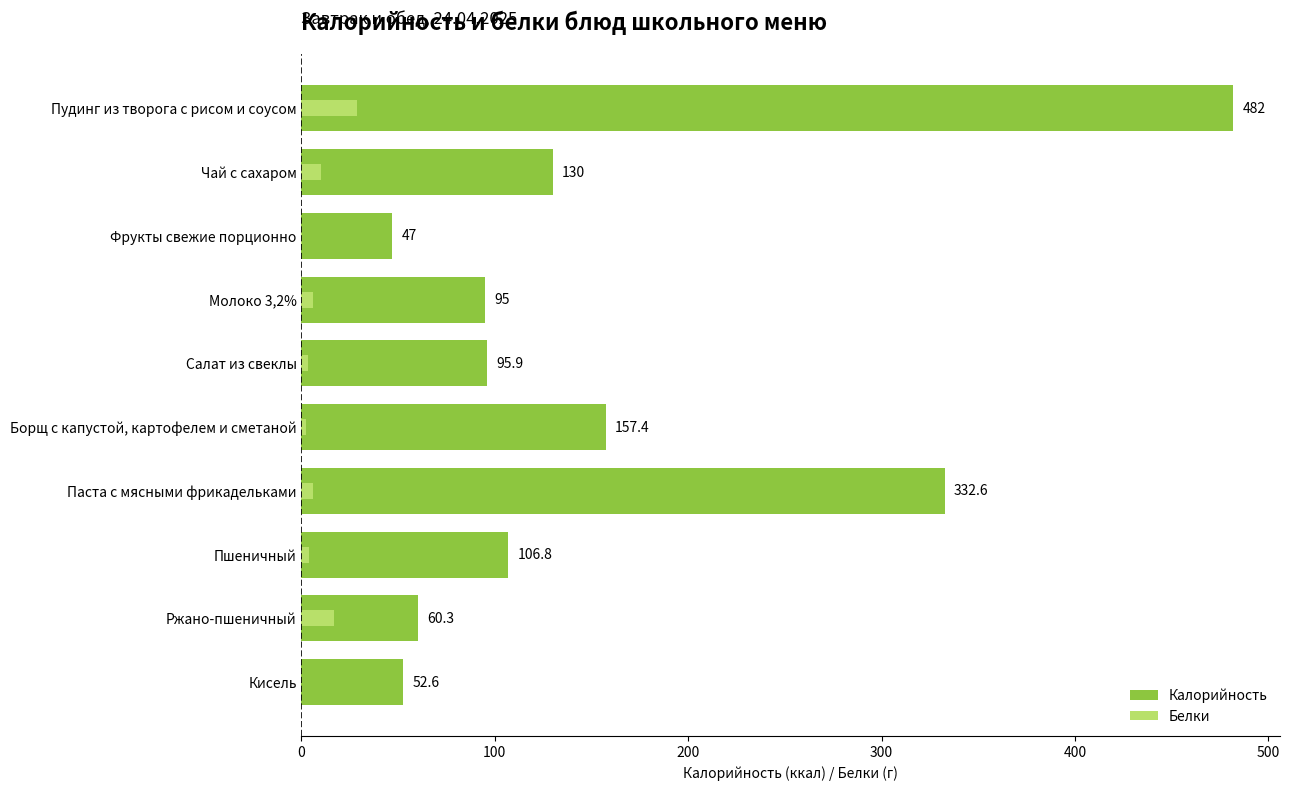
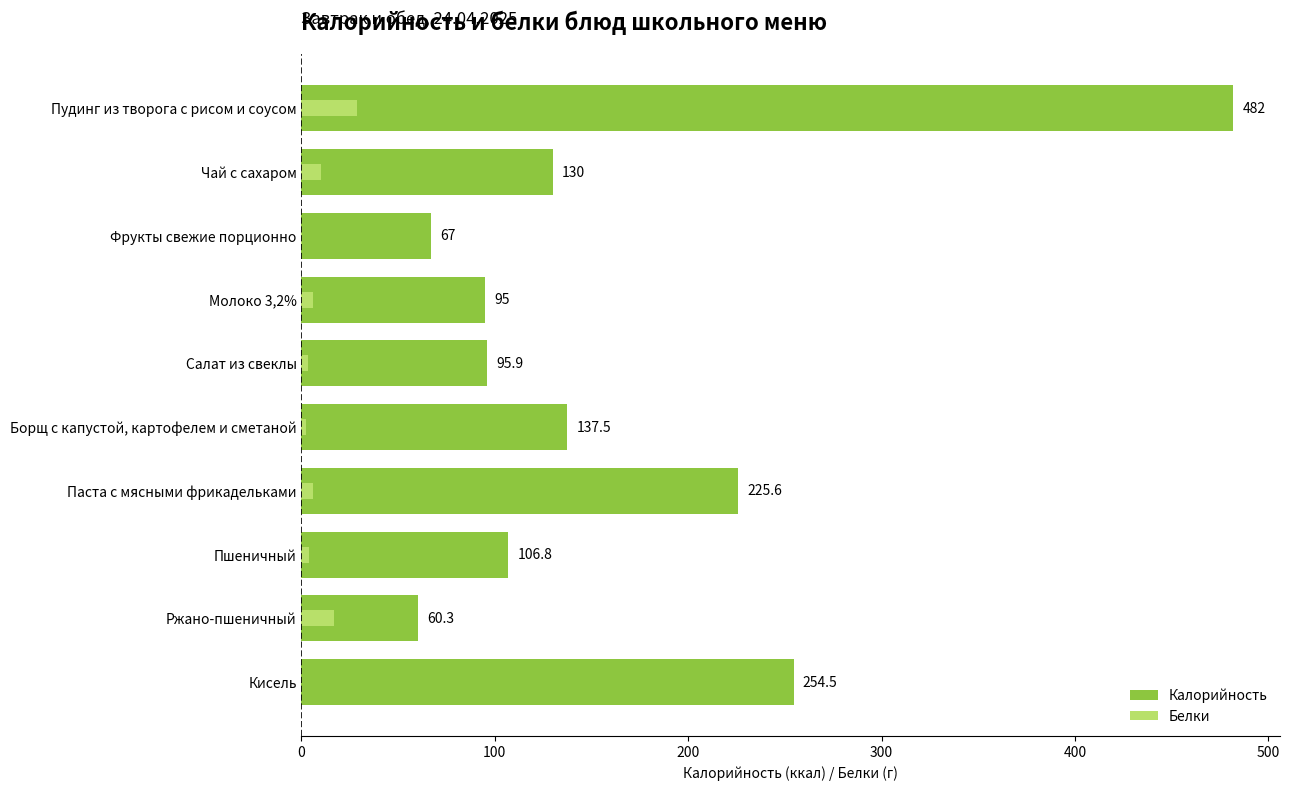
Калорийность, Фрукты свежие порционно: 47 -> 67
Калорийность, Борщ с капустой, картофелем и сметаной: 157.4 -> 137.5
Калорийность, Паста с мясными фрикадельками: 332.6 -> 225.6
Калорийность, Кисель: 52.6 -> 254.5
